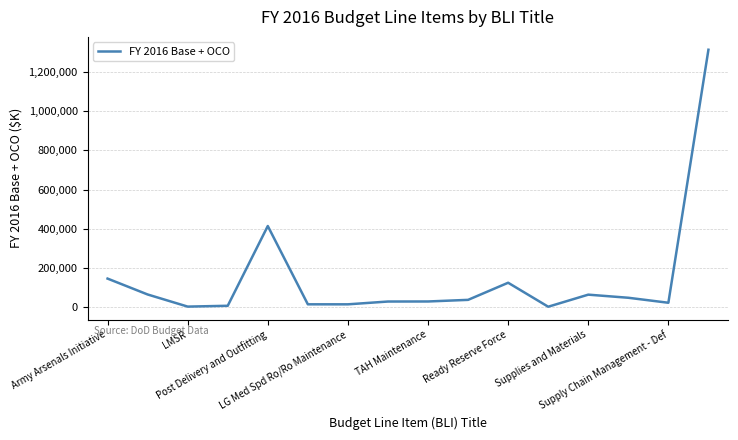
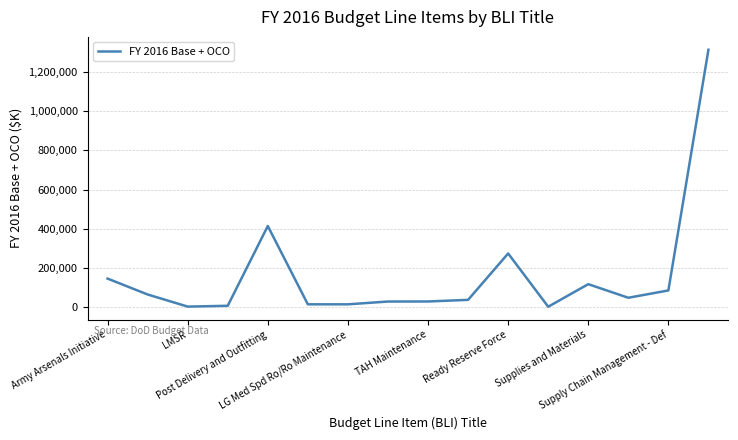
Ready Reserve Force: 120,000 -> 270,000
Supplies and Materials: 60,000 -> 120,000
Supply Chain Management - Def: 20,000 -> 80,000
